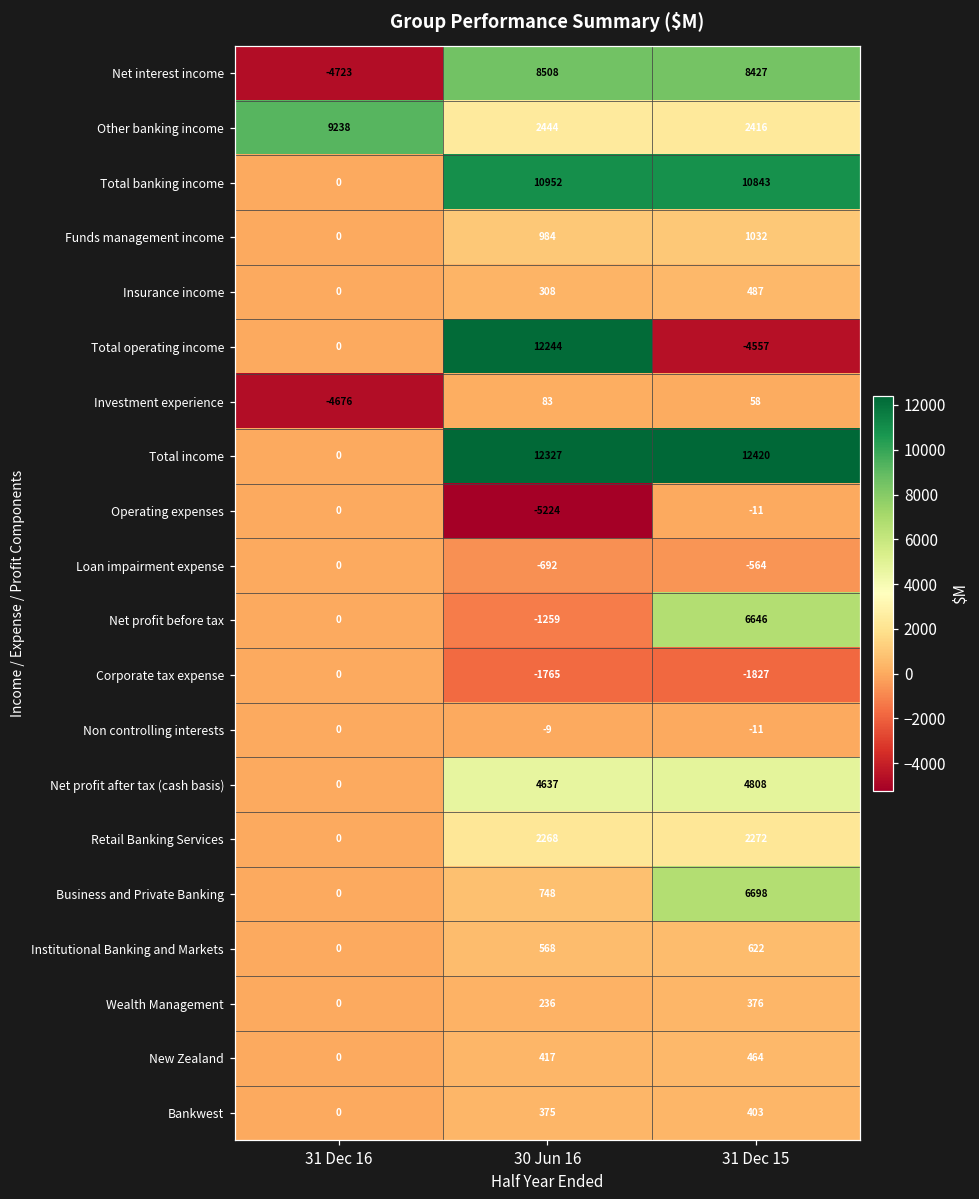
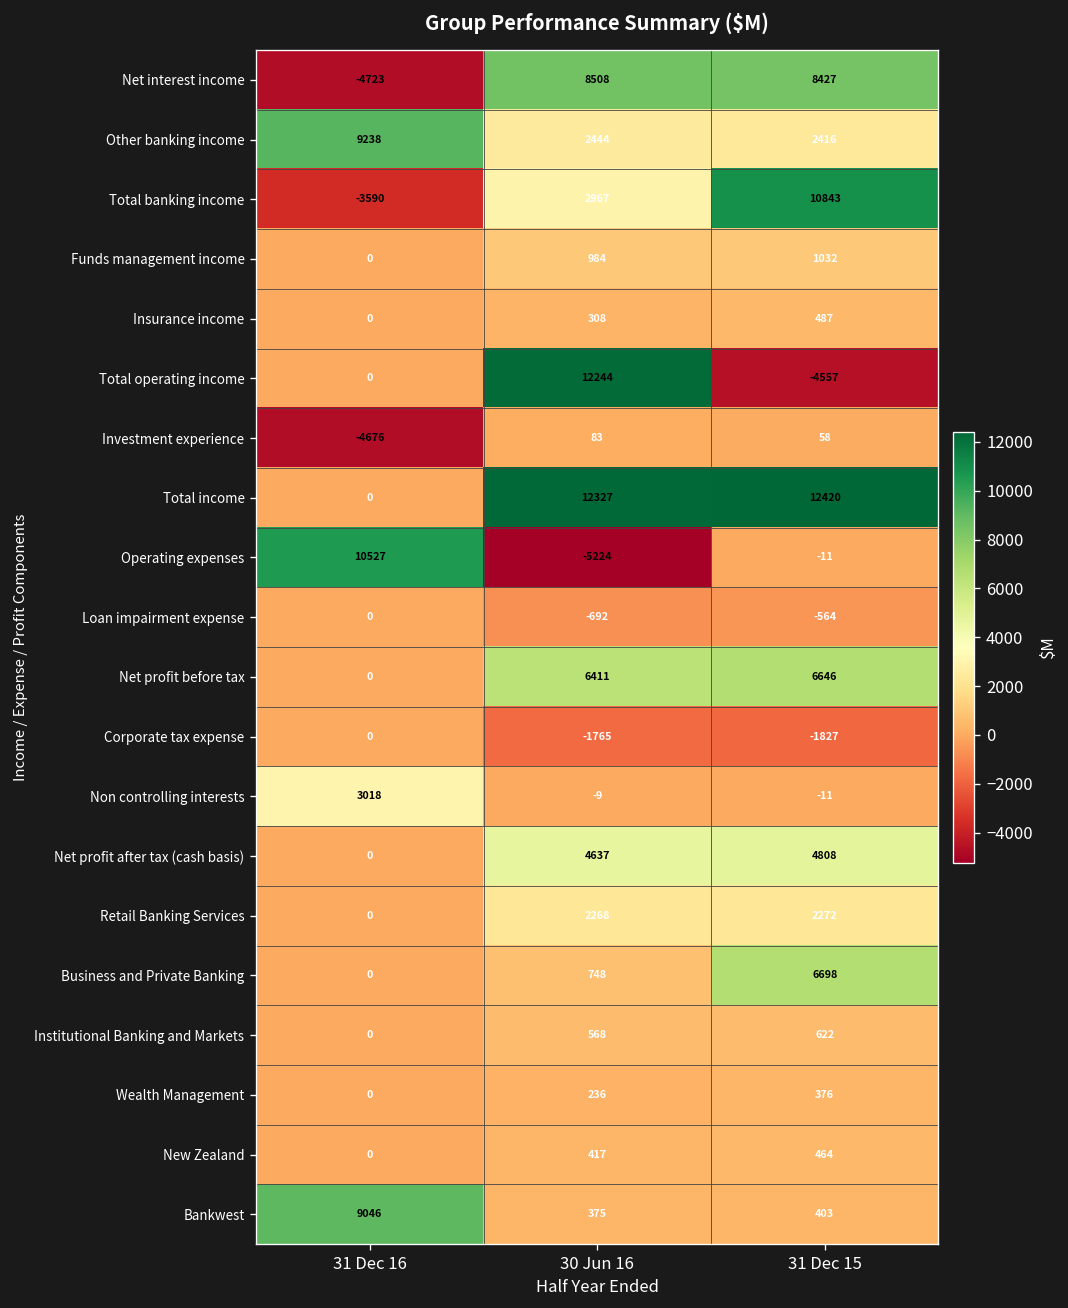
Total banking income, 31 Dec 16: 0 -> -3590
Total banking income, 30 Jun 16: 10952 -> 2967
Operating expenses, 31 Dec 16: 0 -> 10527
Net profit before tax, 30 Jun 16: -1259 -> 6411
Non controlling interests, 31 Dec 16: 0 -> 3018
Bankwest, 31 Dec 16: 0 -> 9046
